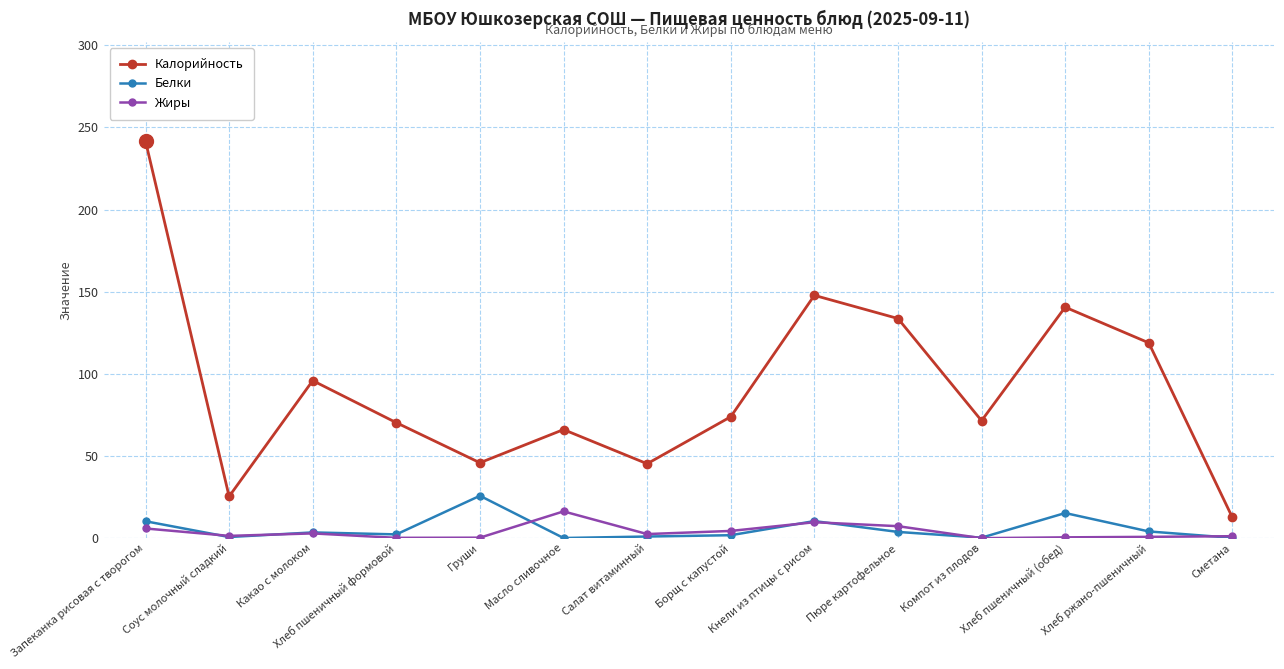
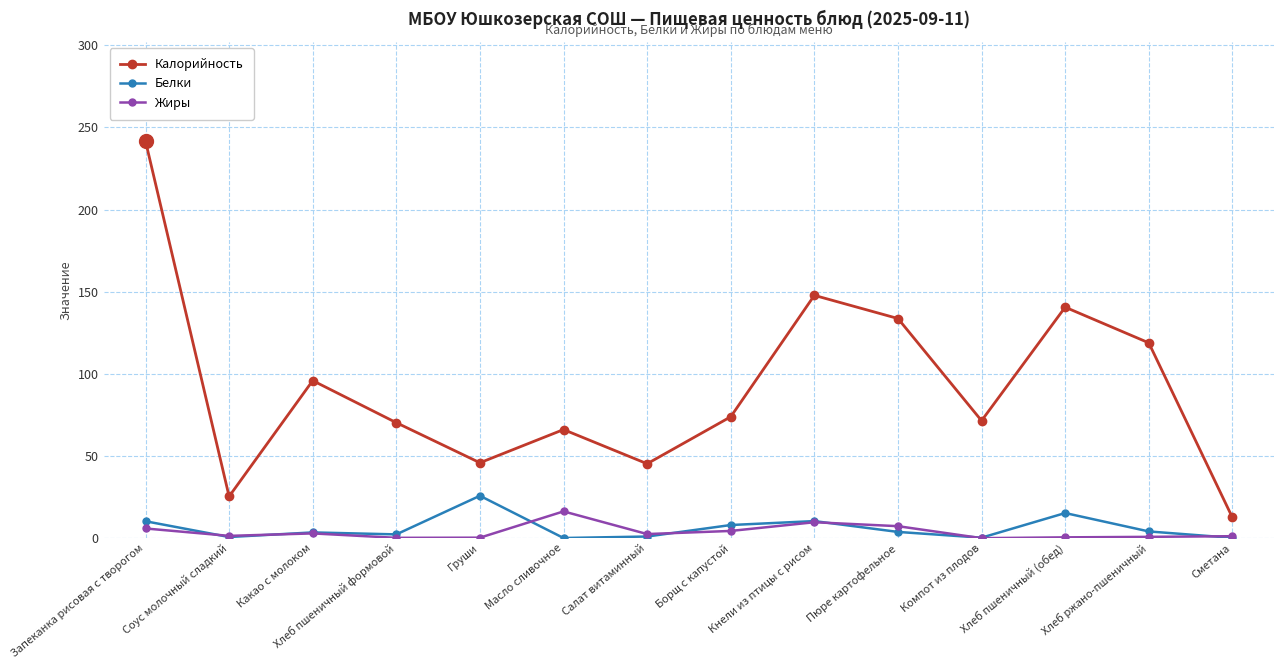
Белки, Борщ с капустой: 2 -> 8
